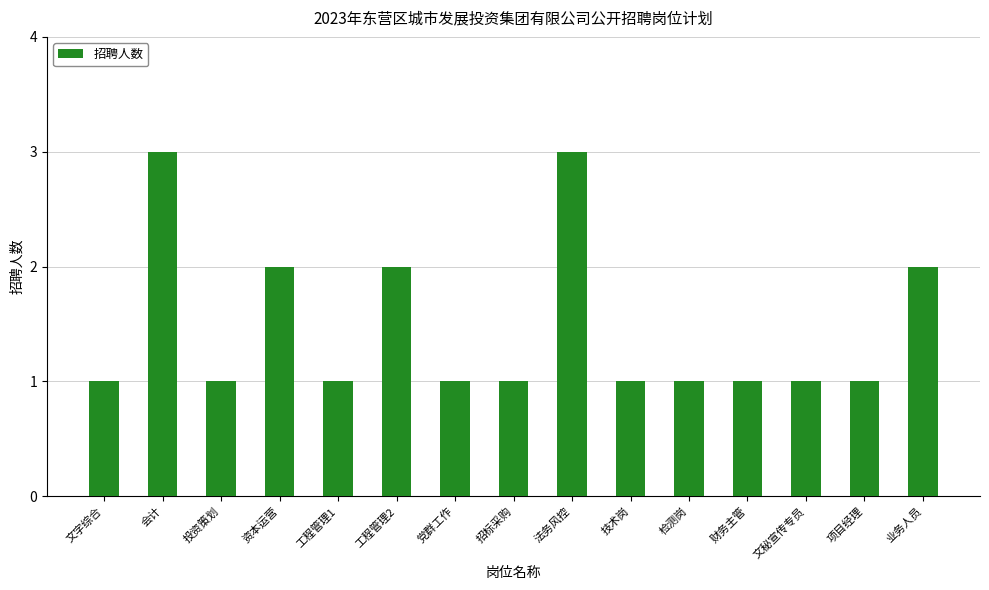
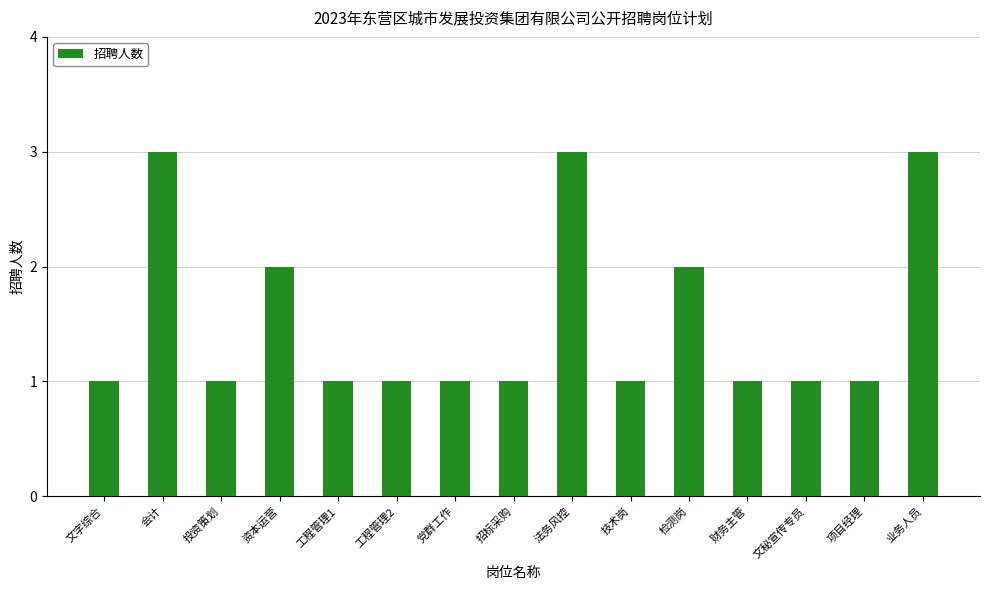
工程管理2: 2 -> 1
检测岗: 1 -> 2
业务人员: 2 -> 3
